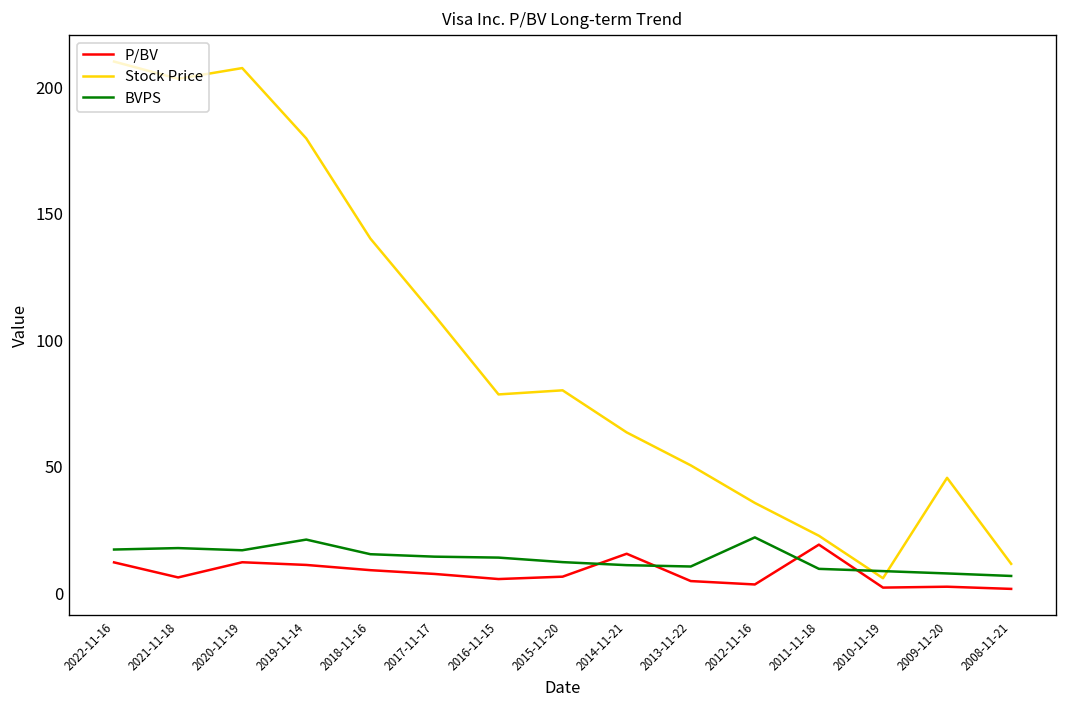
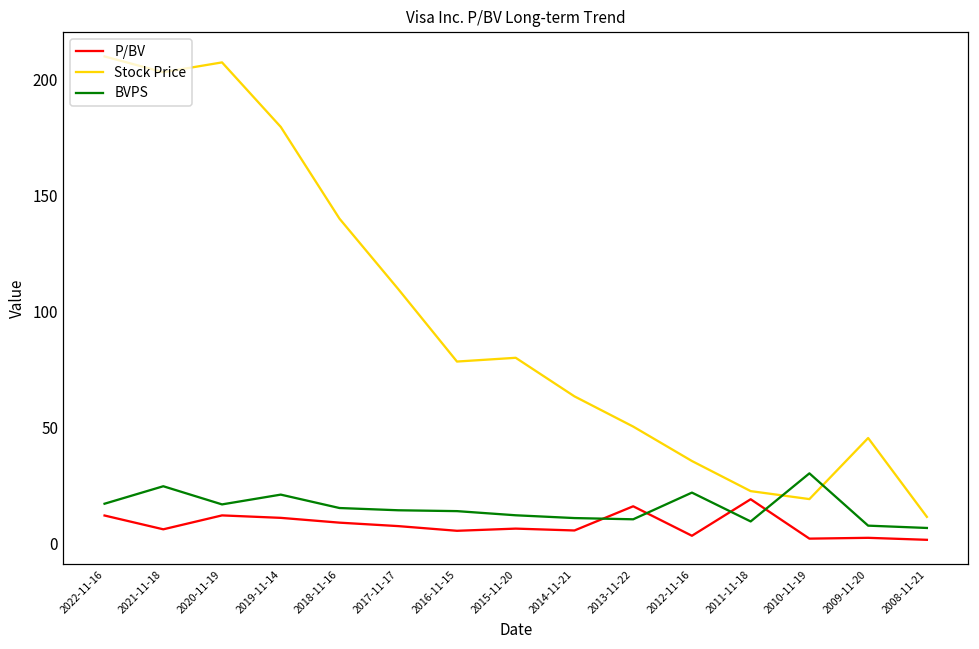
BVPS, 2021-11-18: 18 -> 25
P/BV, 2014-11-21: 16 -> 6
P/BV, 2013-11-22: 5 -> 16
Stock Price, 2010-11-19: 6 -> 19
BVPS, 2010-11-19: 9 -> 30
